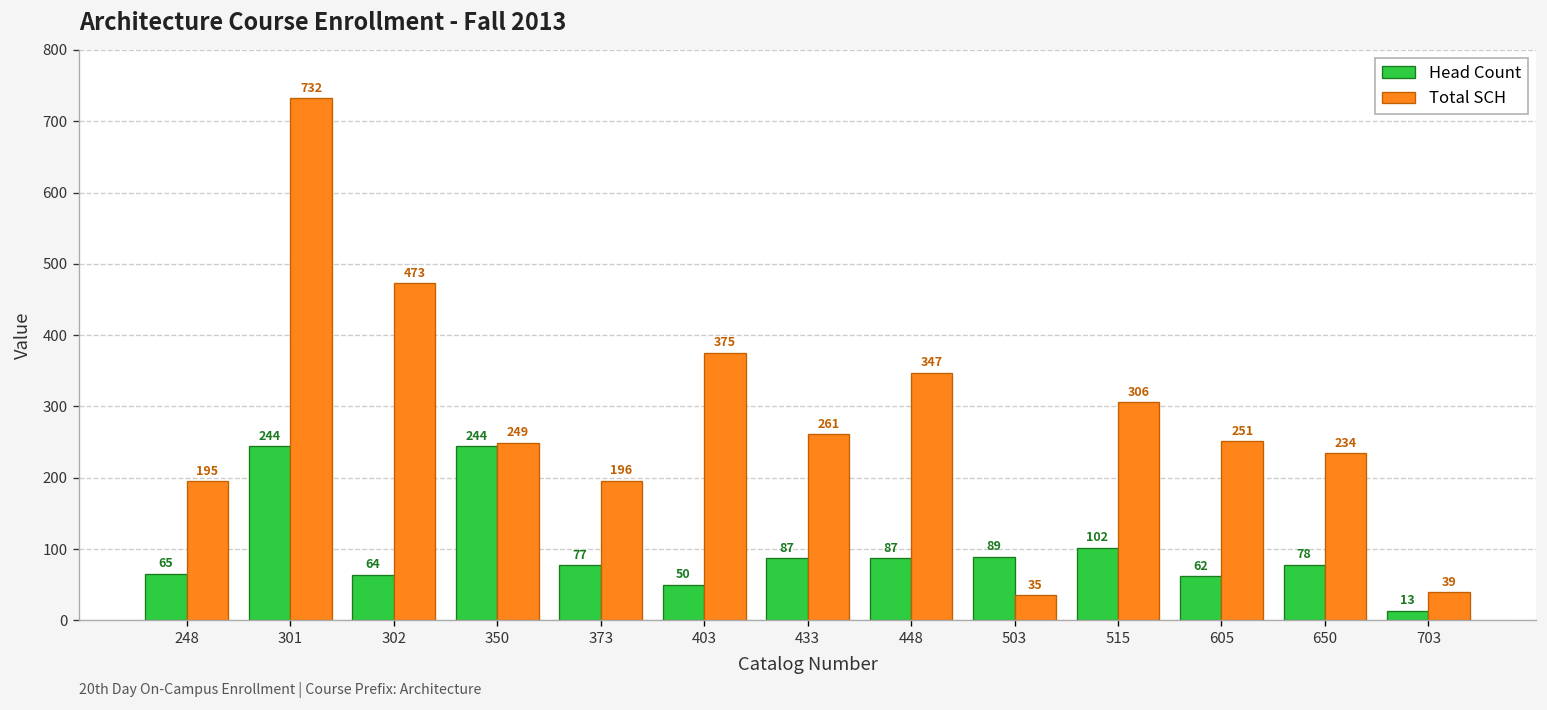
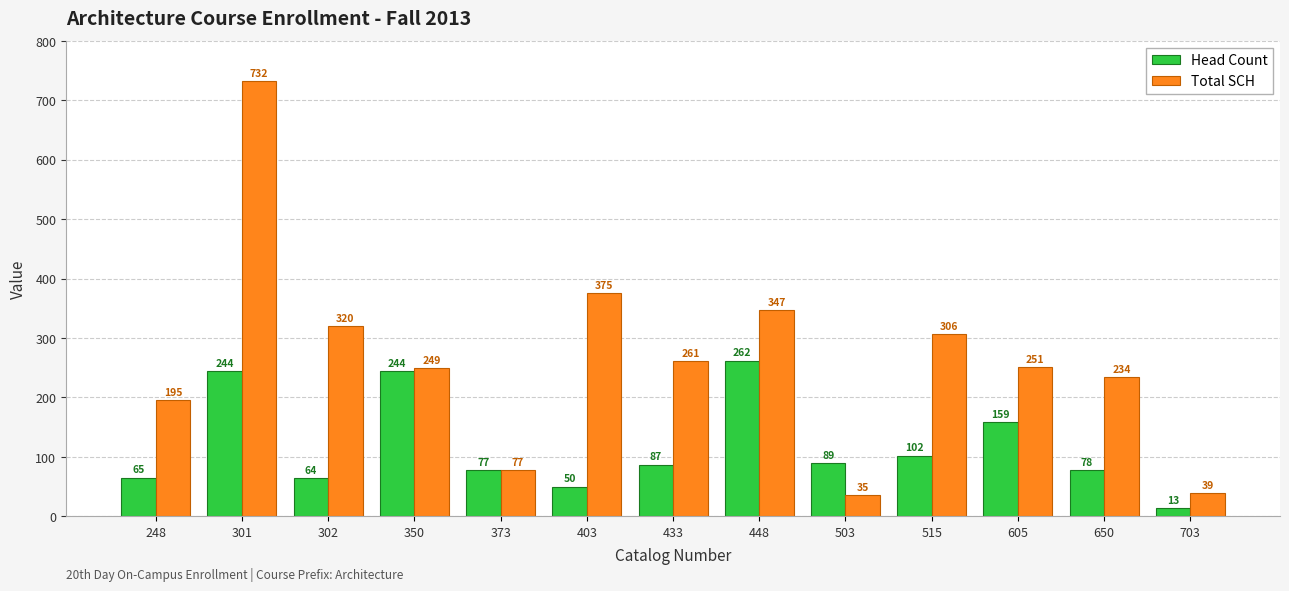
Total SCH, 302: 473 -> 320
Total SCH, 373: 196 -> 77
Head Count, 448: 87 -> 262
Head Count, 605: 62 -> 159
